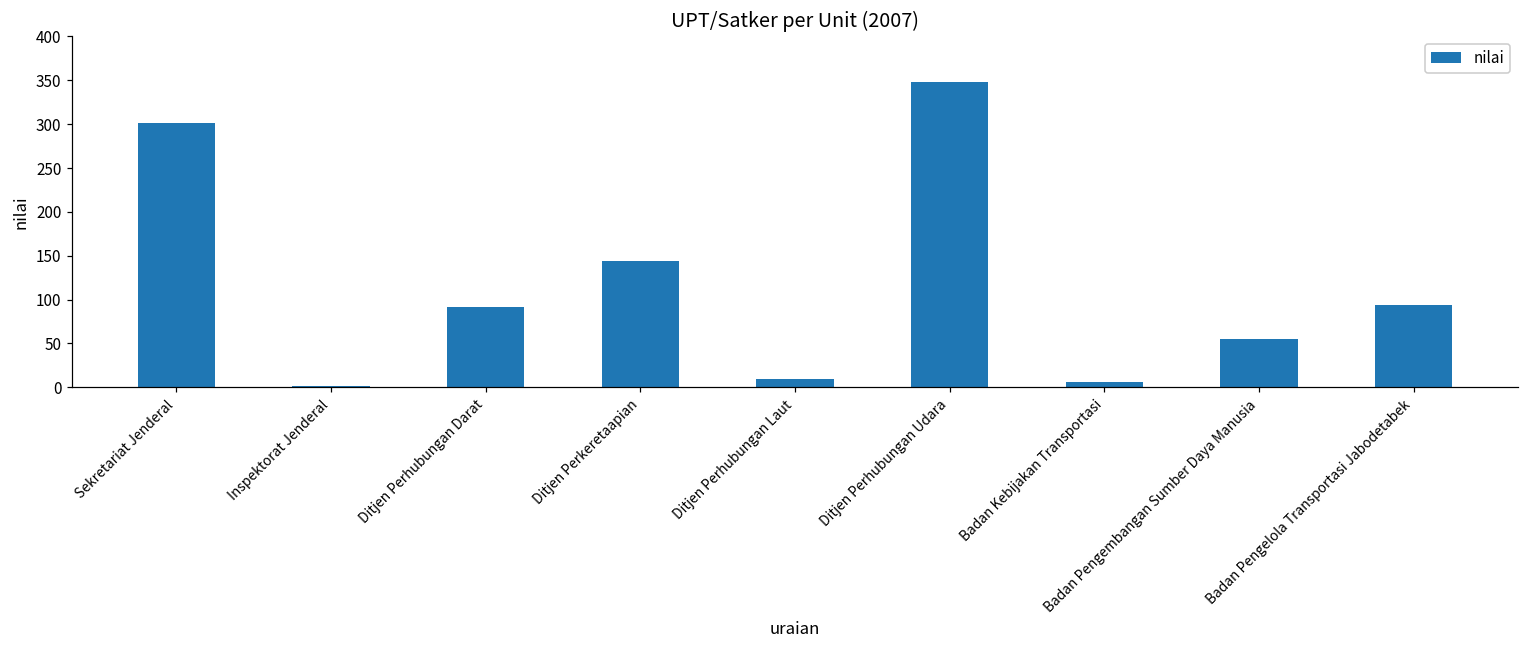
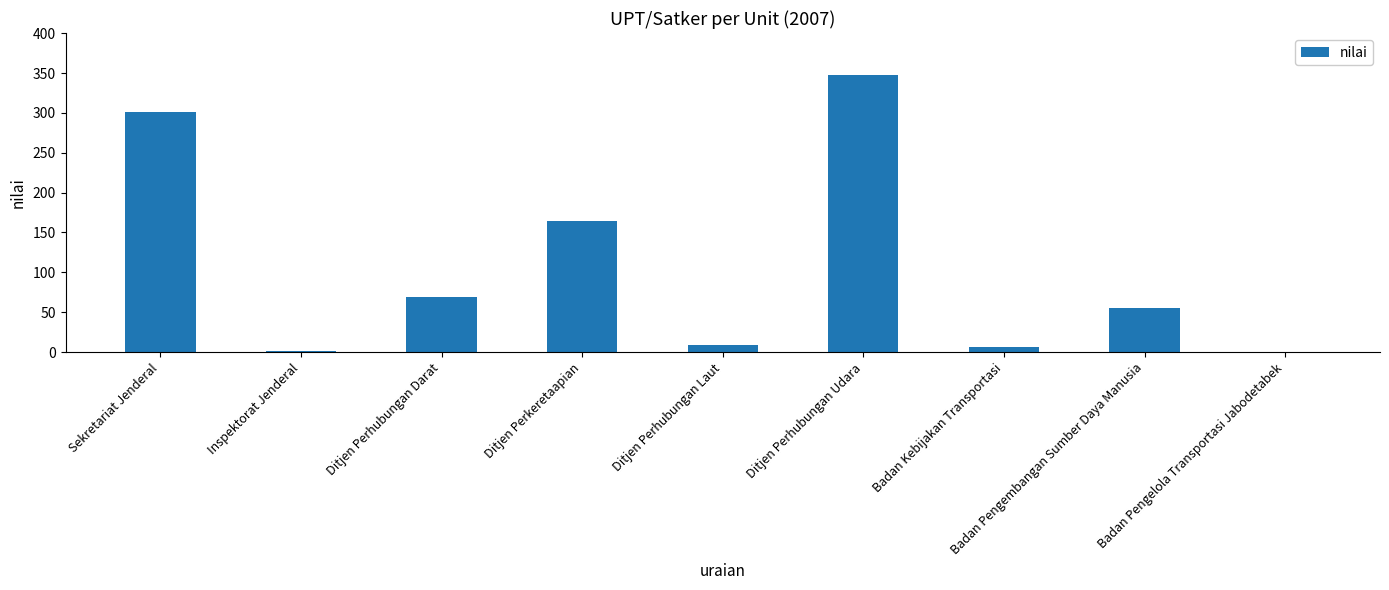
Ditjen Perhubungan Darat: 90 -> 70
Ditjen Perkeretaapian: 140 -> 160
Badan Pengelola Transportasi Jabodetabek: 90 -> 0
